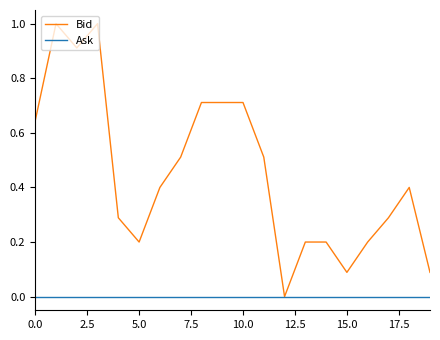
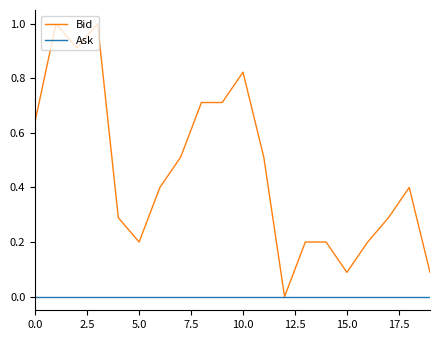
Bid, 10.0: 0.71 -> 0.82
